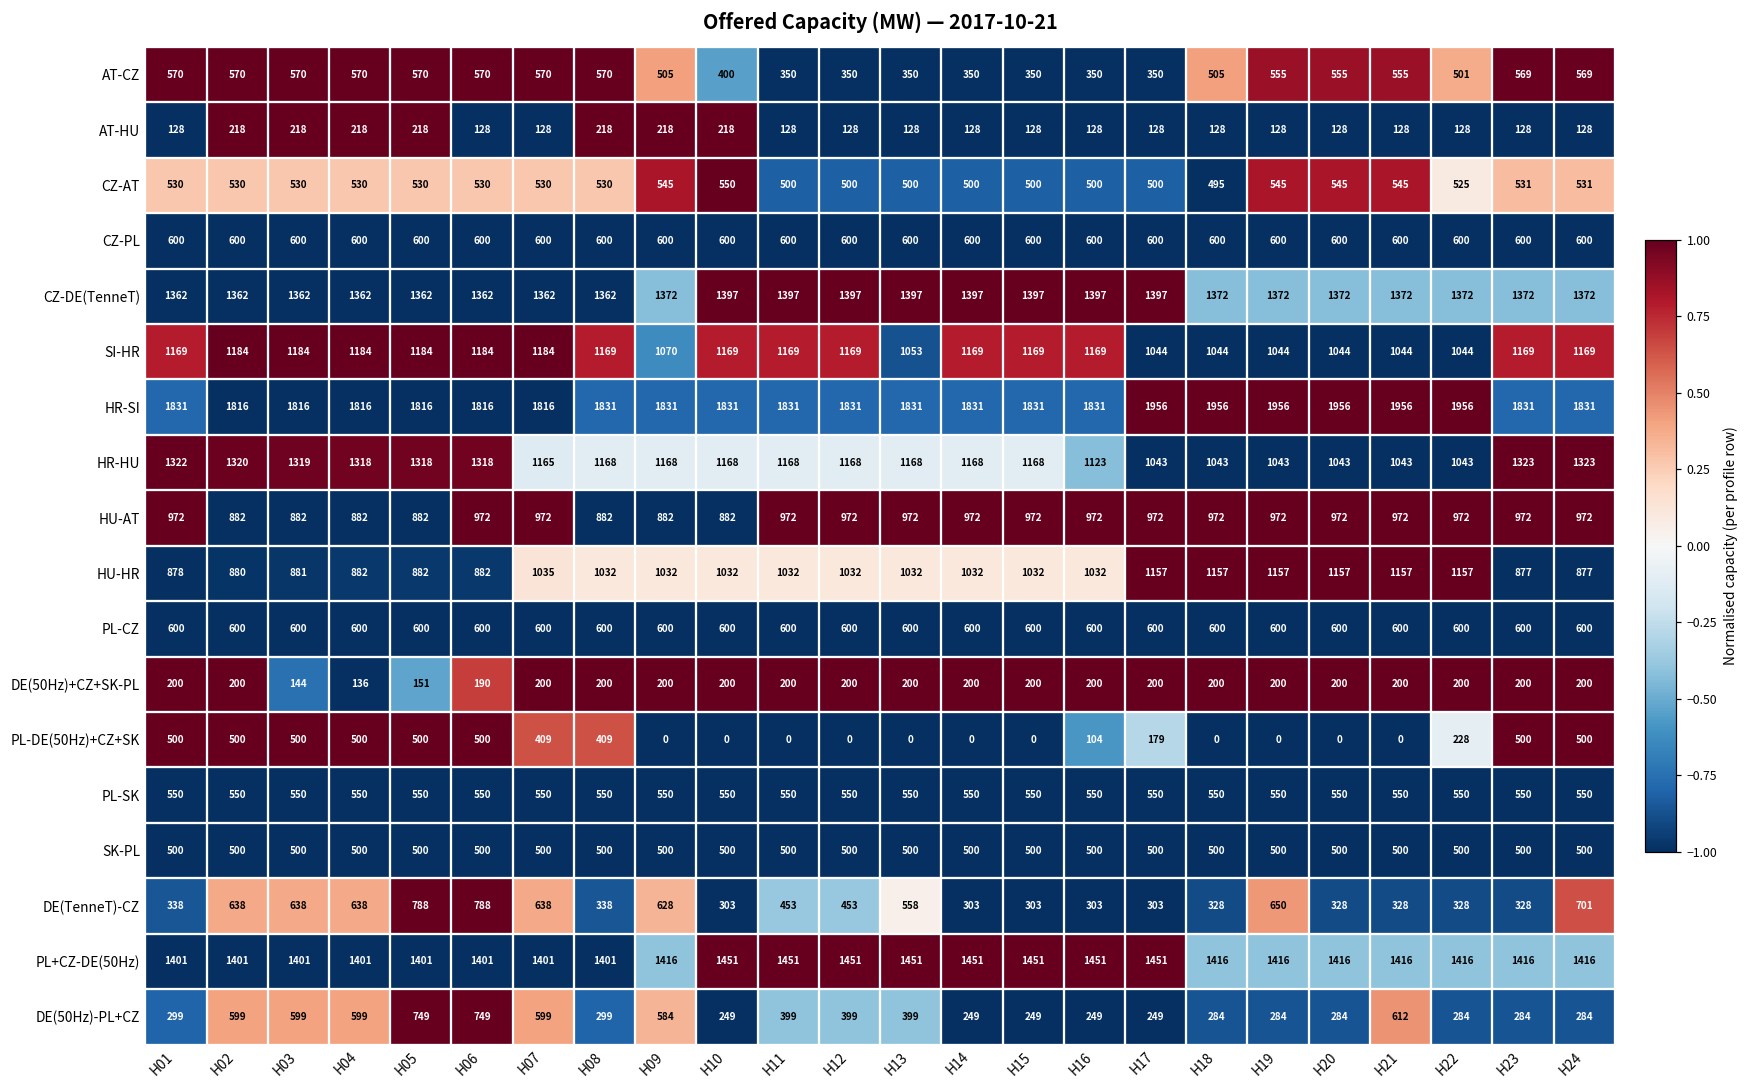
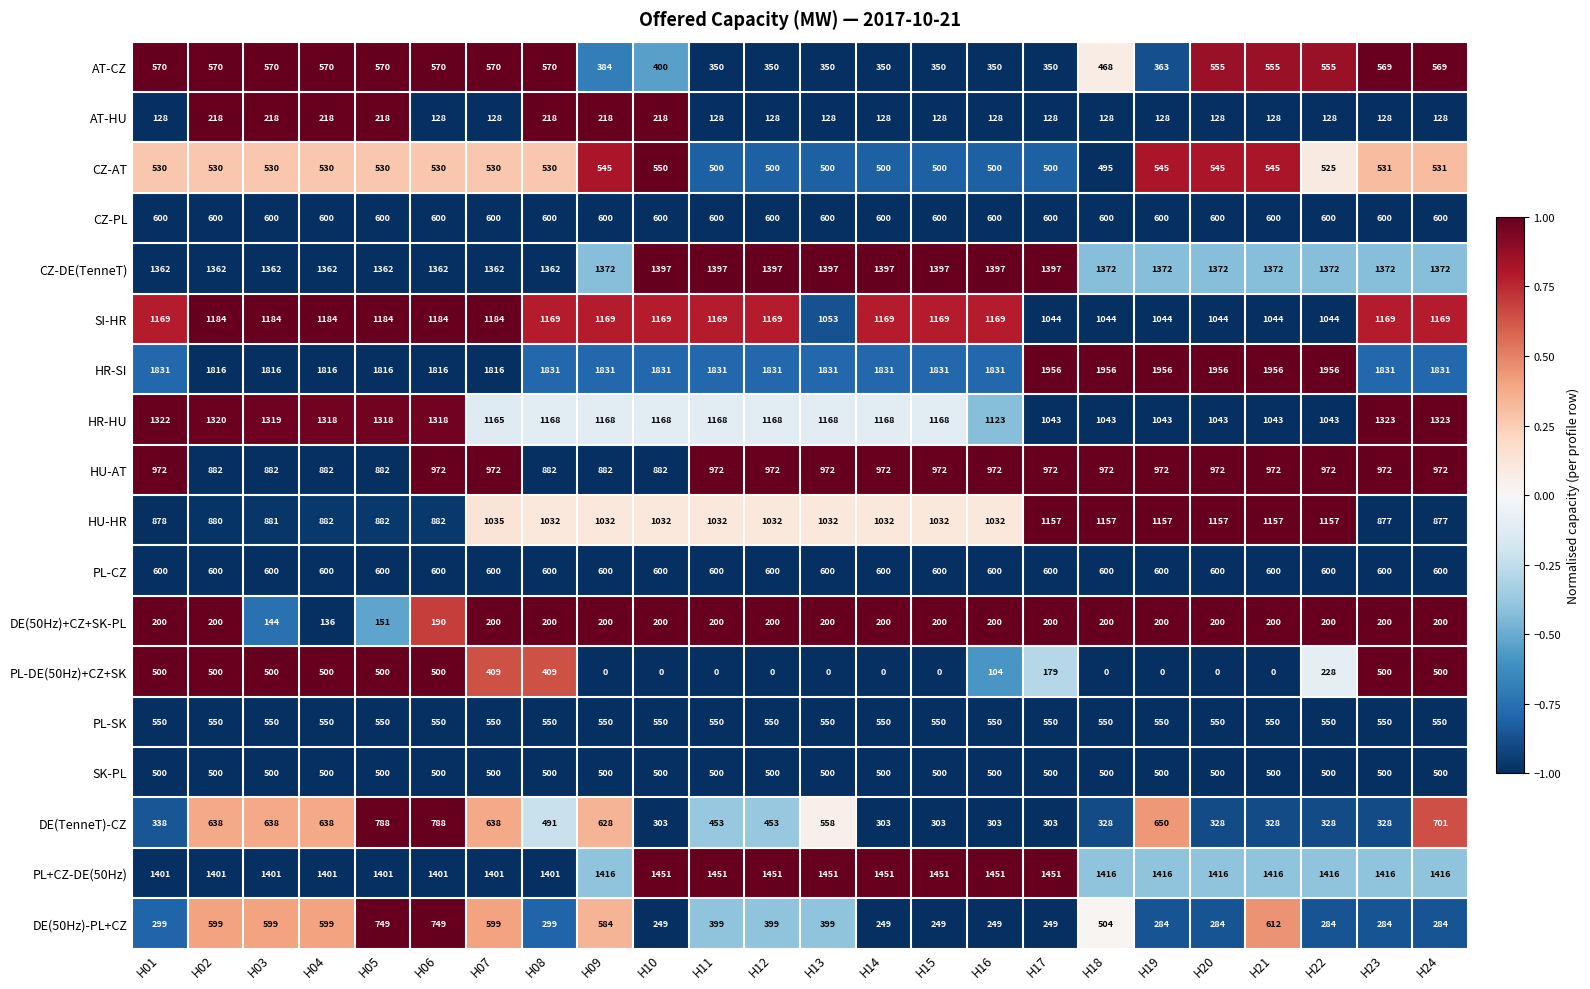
AT-CZ, H09: 505 -> 384
AT-CZ, H18: 505 -> 468
AT-CZ, H19: 555 -> 363
AT-CZ, H22: 501 -> 555
SI-HR, H09: 1070 -> 1169
DE(TenneT)-CZ, H08: 338 -> 491
DE(50Hz)-PL+CZ, H18: 284 -> 504
